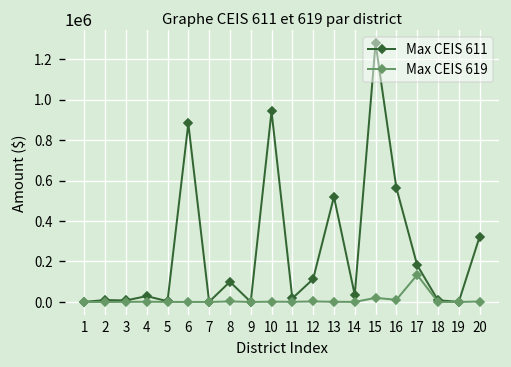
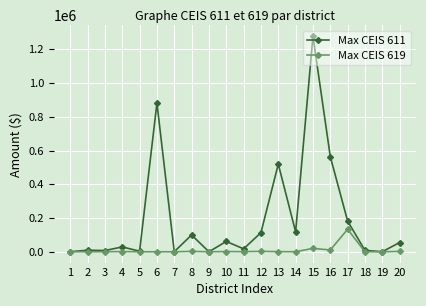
Max CEIS 611, 10: 940000 -> 60000
Max CEIS 611, 14: 30000 -> 120000
Max CEIS 611, 20: 320000 -> 50000
